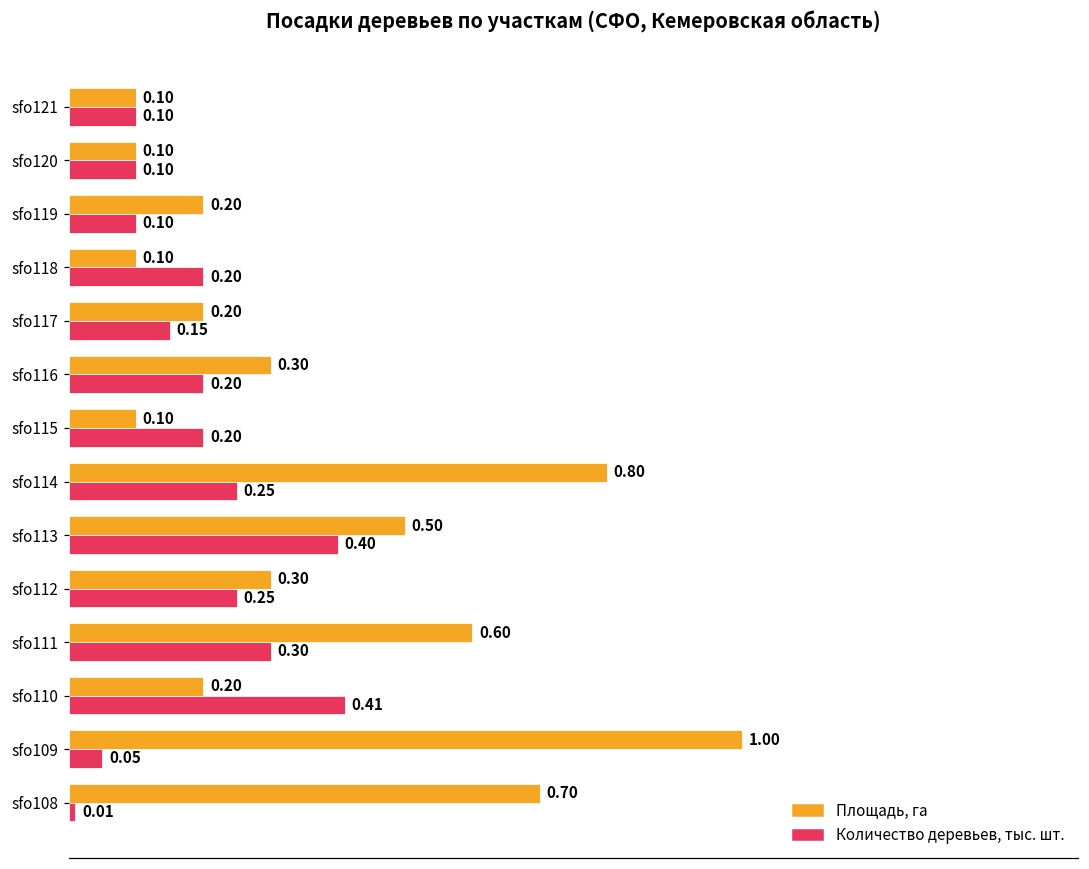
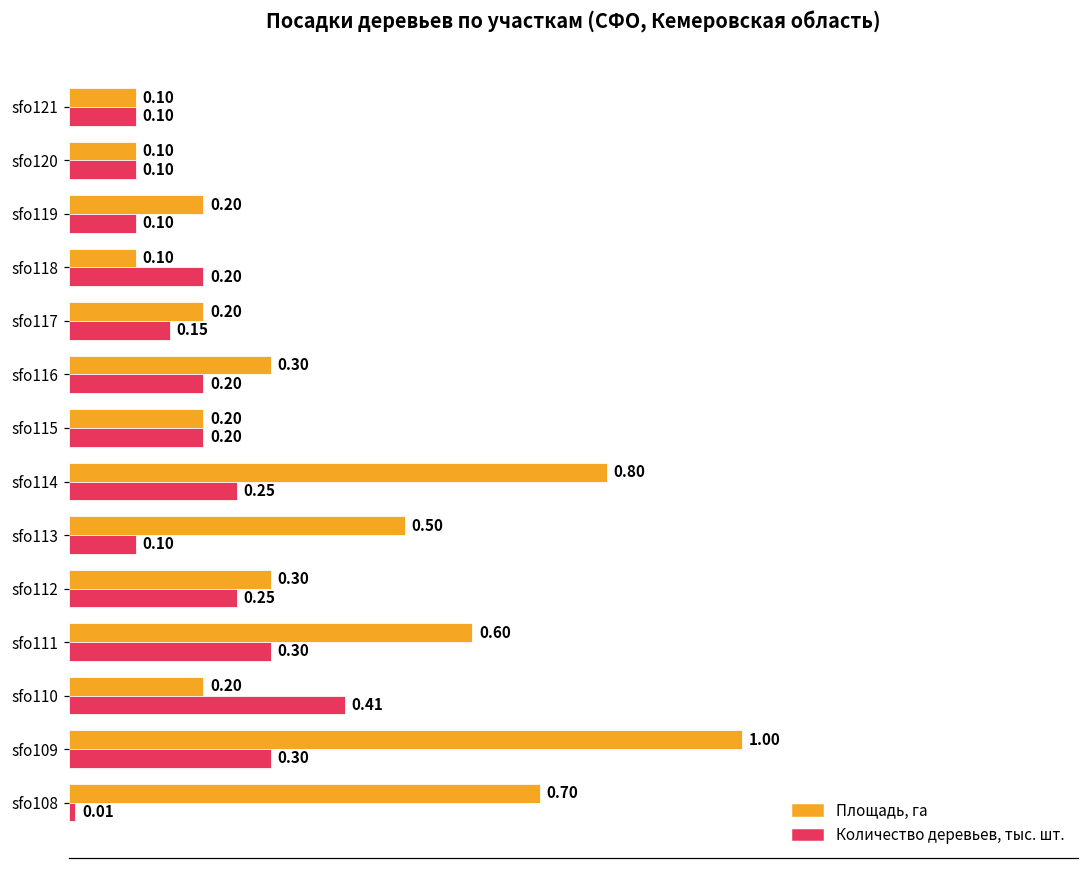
Площадь, га, sfo115: 0.10 -> 0.20
Количество деревьев, тыс. шт., sfo113: 0.40 -> 0.10
Количество деревьев, тыс. шт., sfo109: 0.05 -> 0.30
